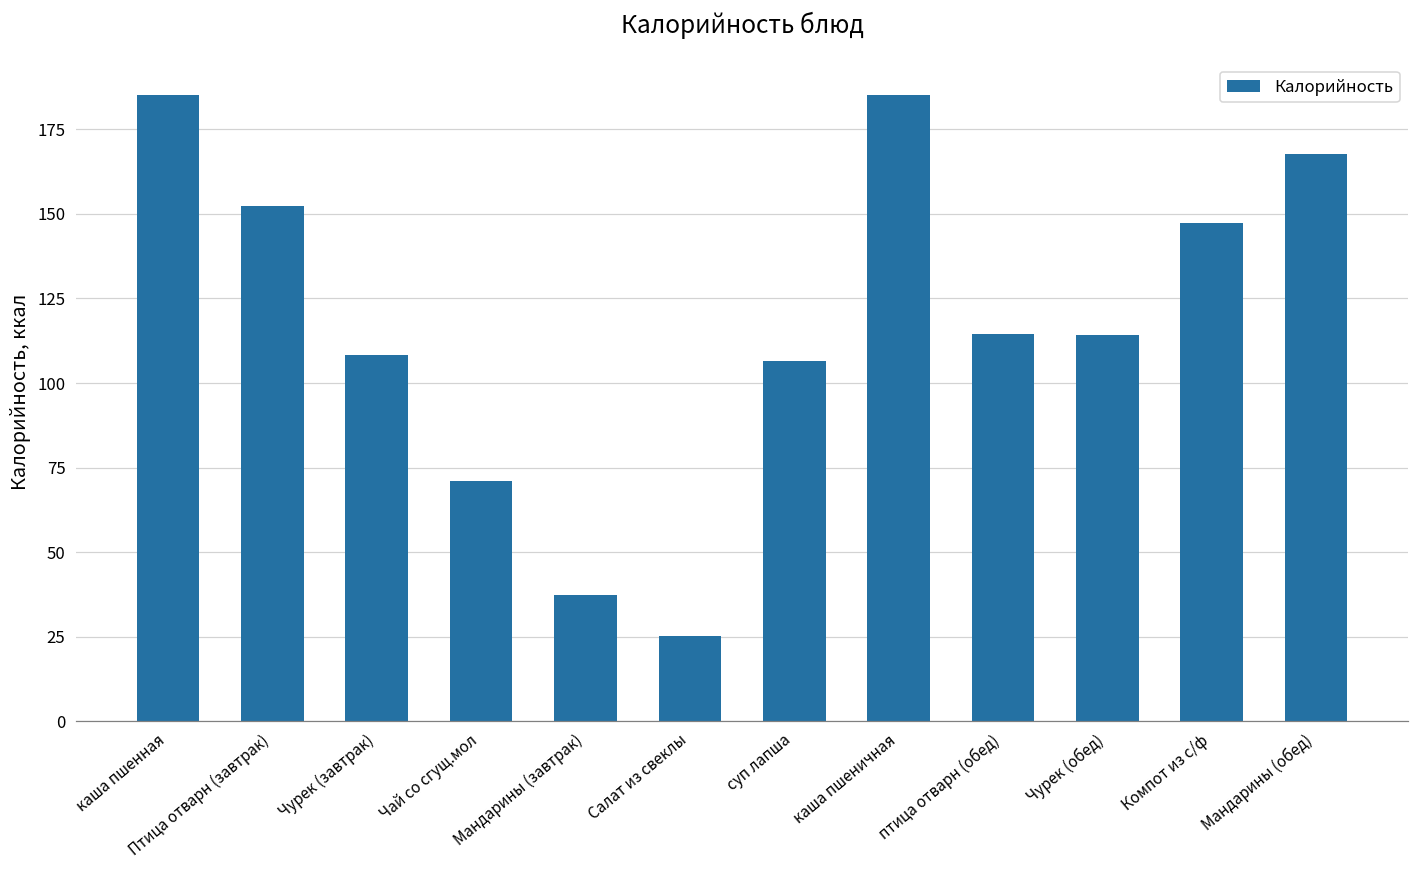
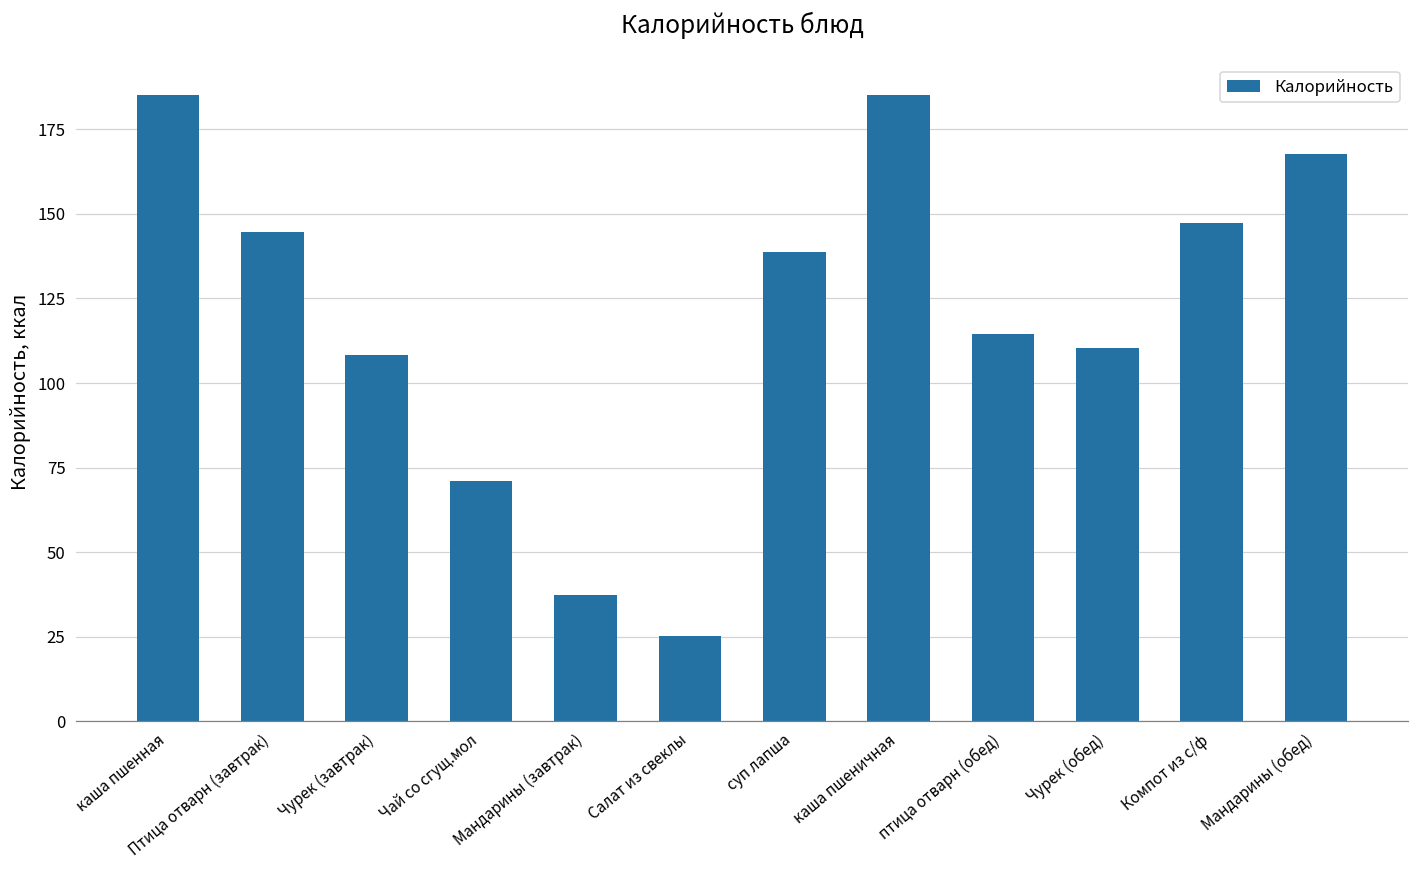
Птица отварн (завтрак): 152 -> 145
суп лапша: 107 -> 139
Чурек (обед): 114 -> 110
